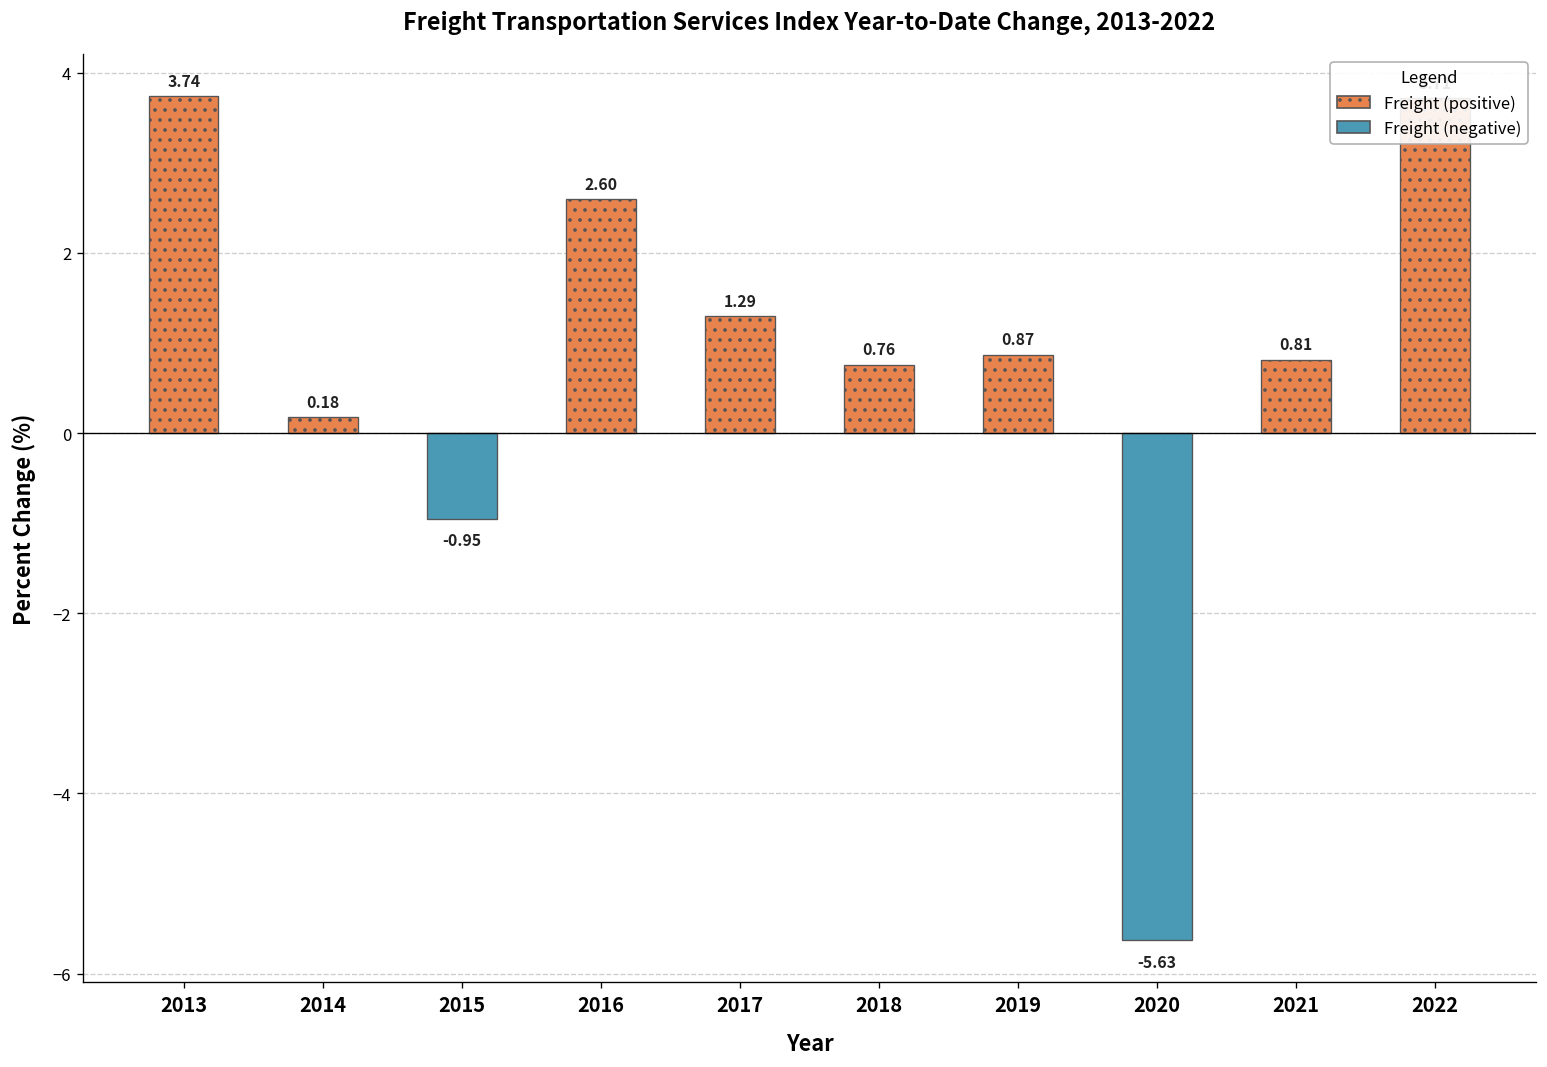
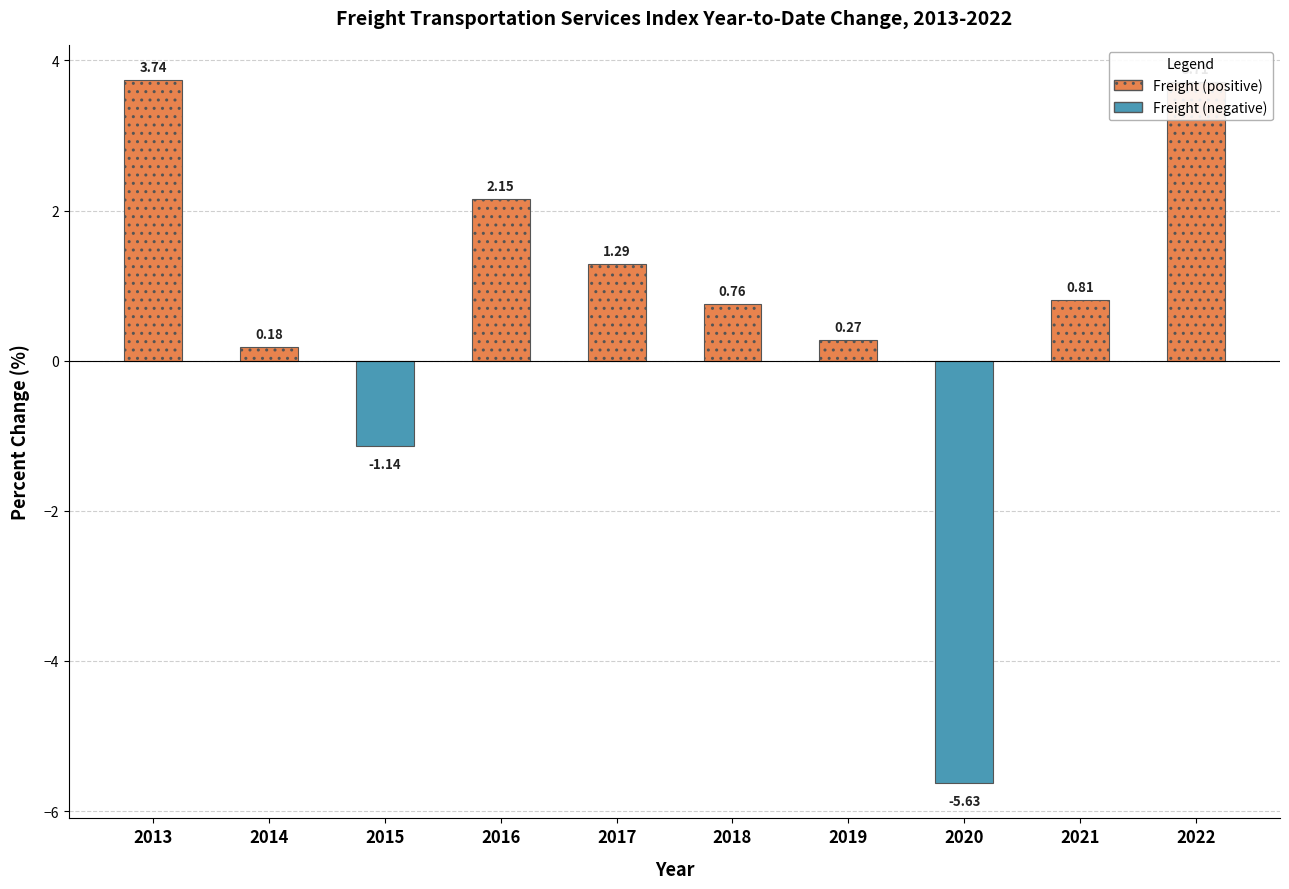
2015: -0.95 -> -1.14
2016: 2.60 -> 2.15
2019: 0.87 -> 0.27
